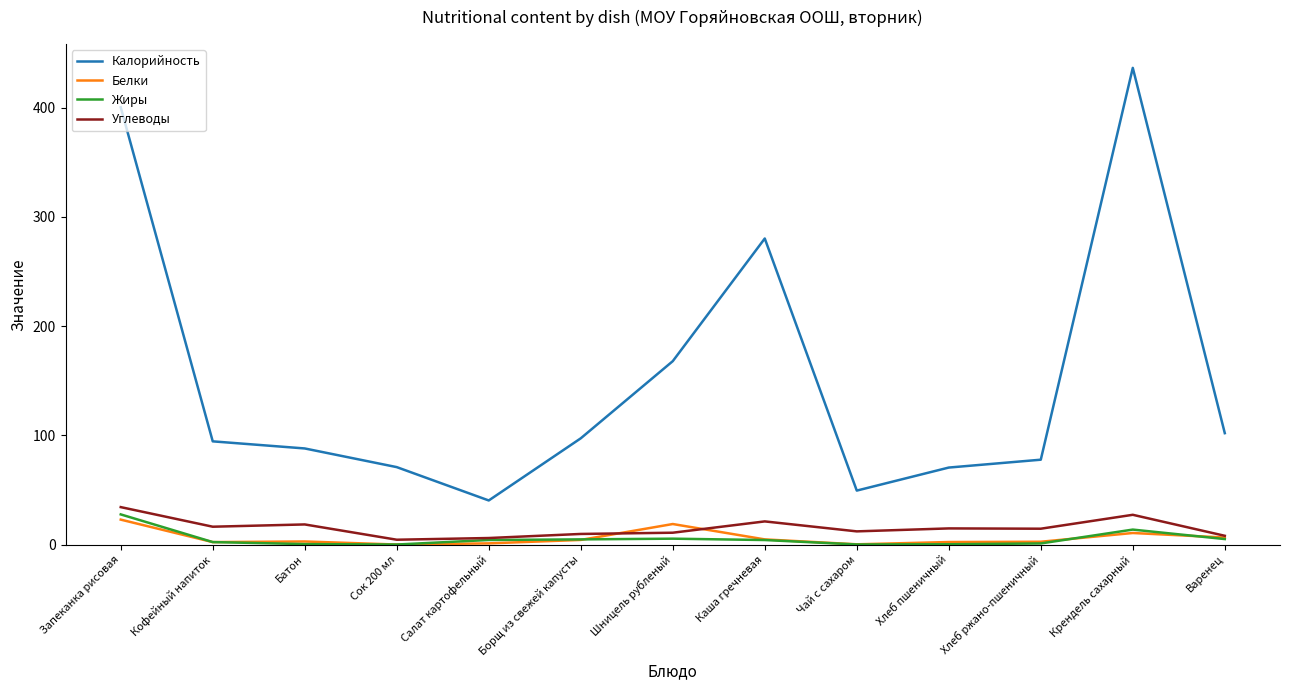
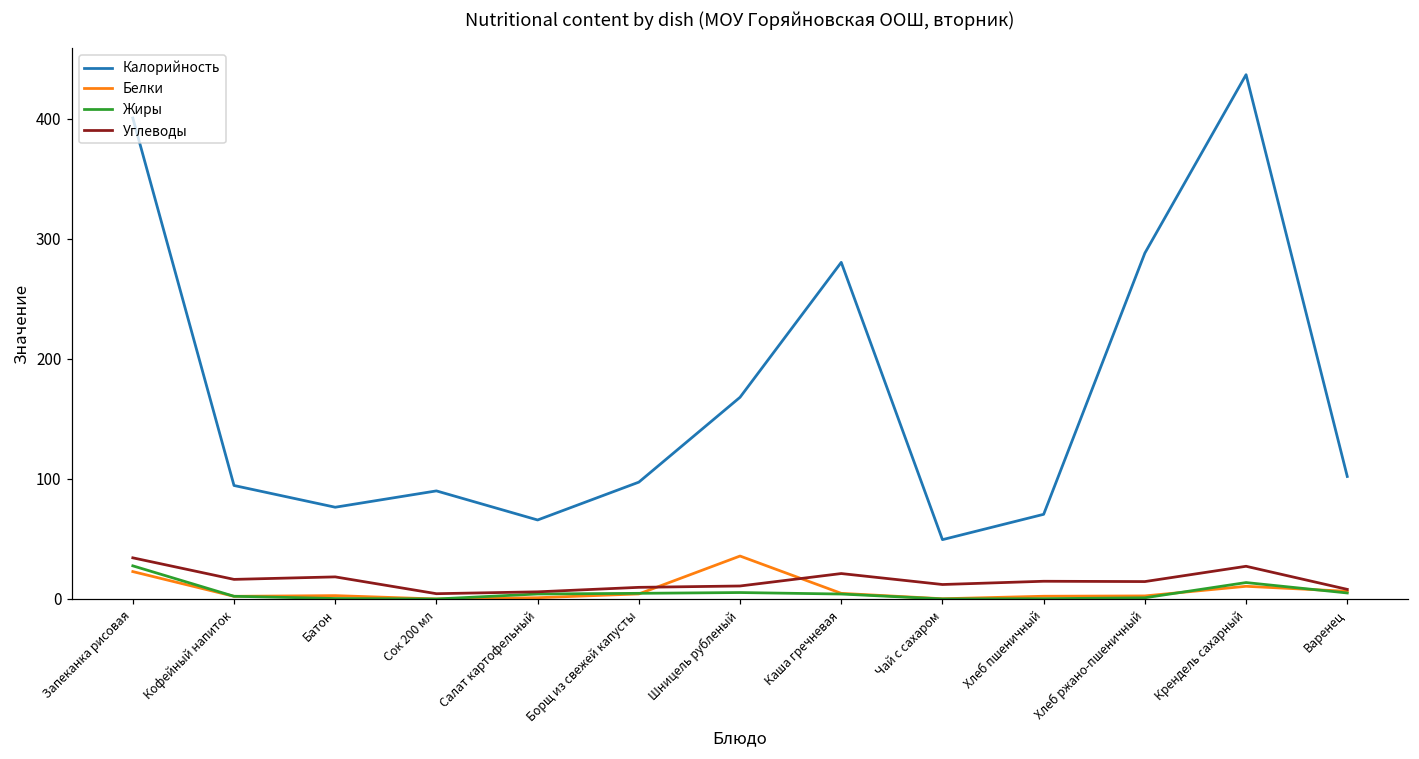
Калорийность, Батон: 88 -> 76
Калорийность, Сок 200 мл: 71 -> 90
Калорийность, Салат картофельный: 40 -> 66
Белки, Шницель рубленый: 19 -> 36
Калорийность, Хлеб ржано-пшеничный: 78 -> 288
